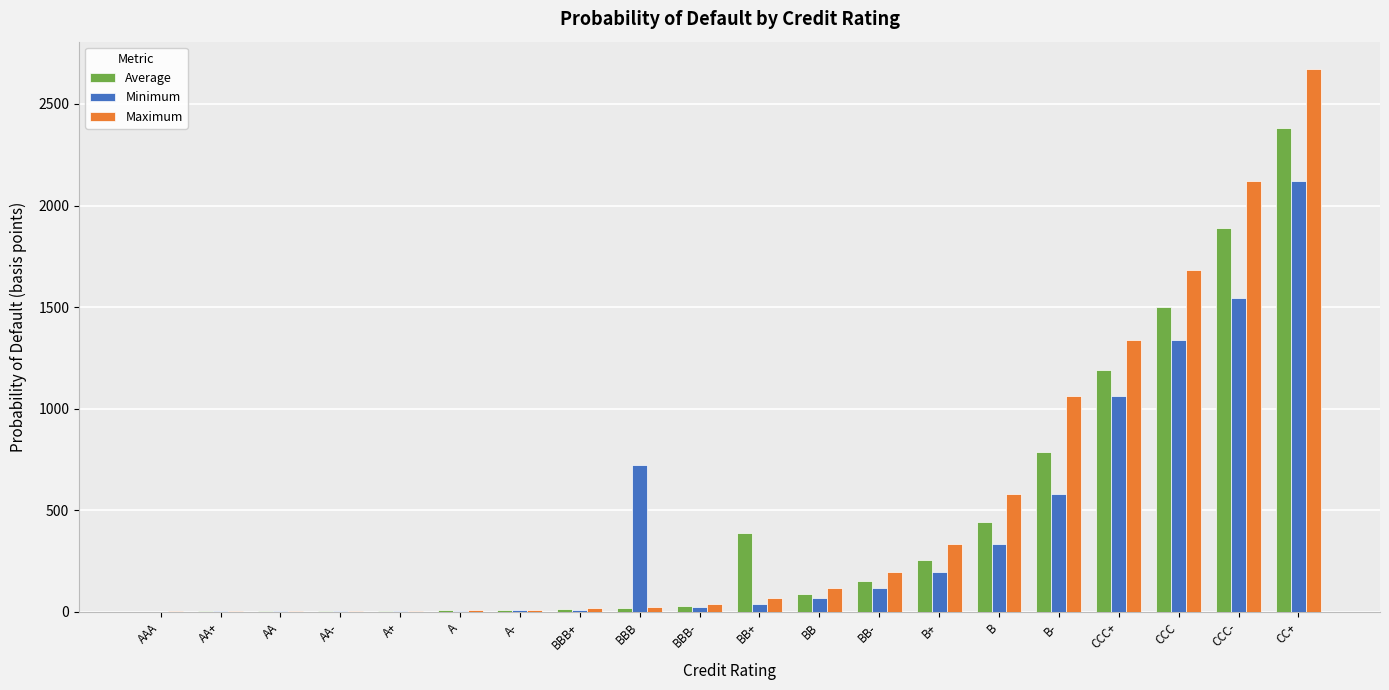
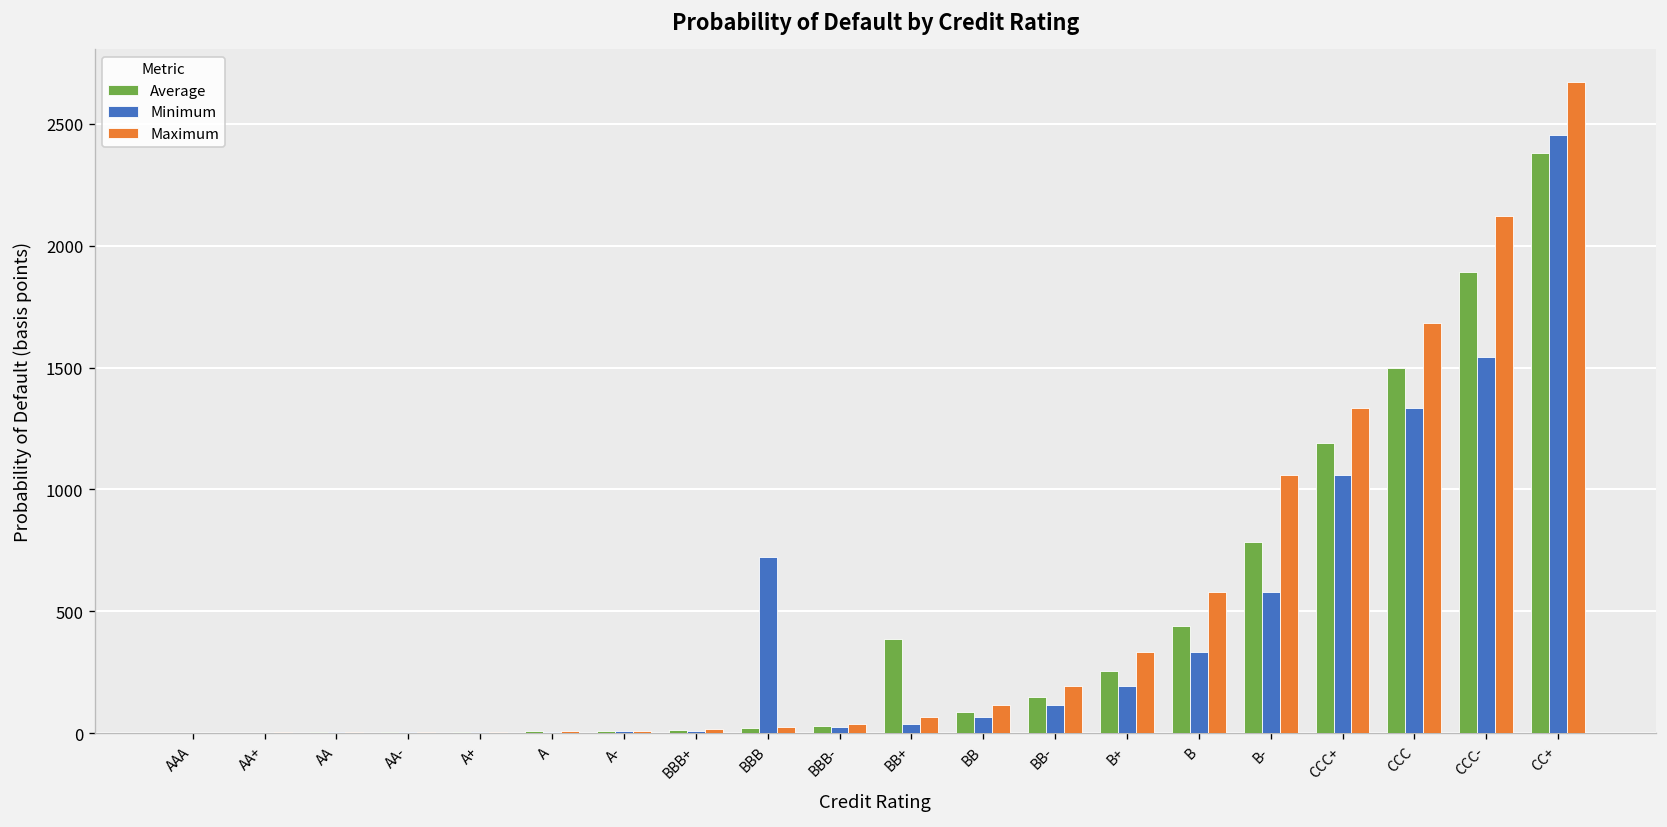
Minimum, CC+: 2120 -> 2450
